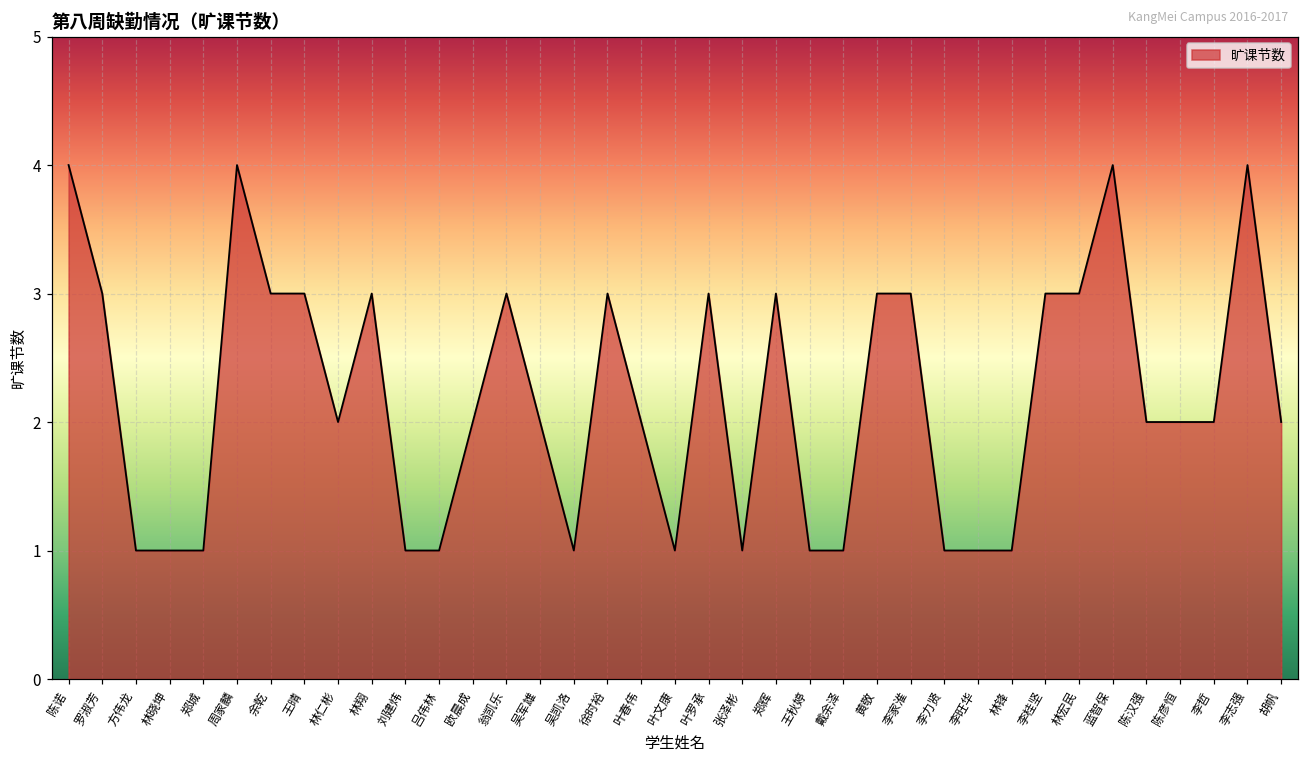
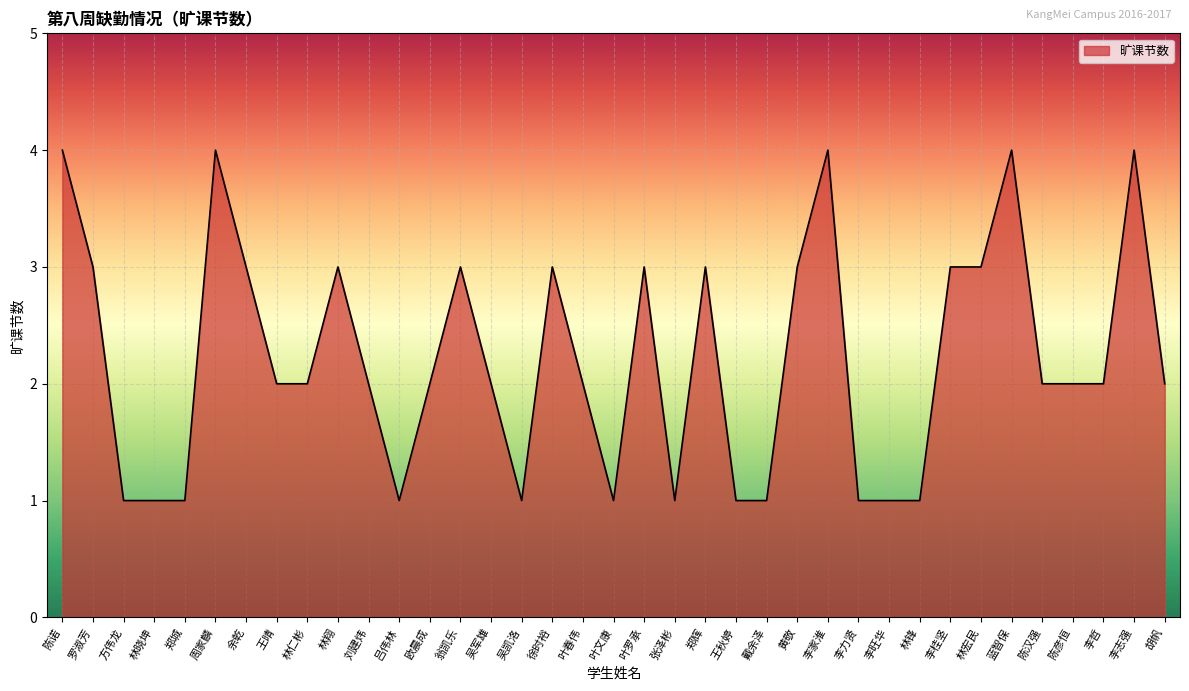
王晴: 3 -> 2
刘建炜: 1 -> 2
李家淮: 3 -> 4
